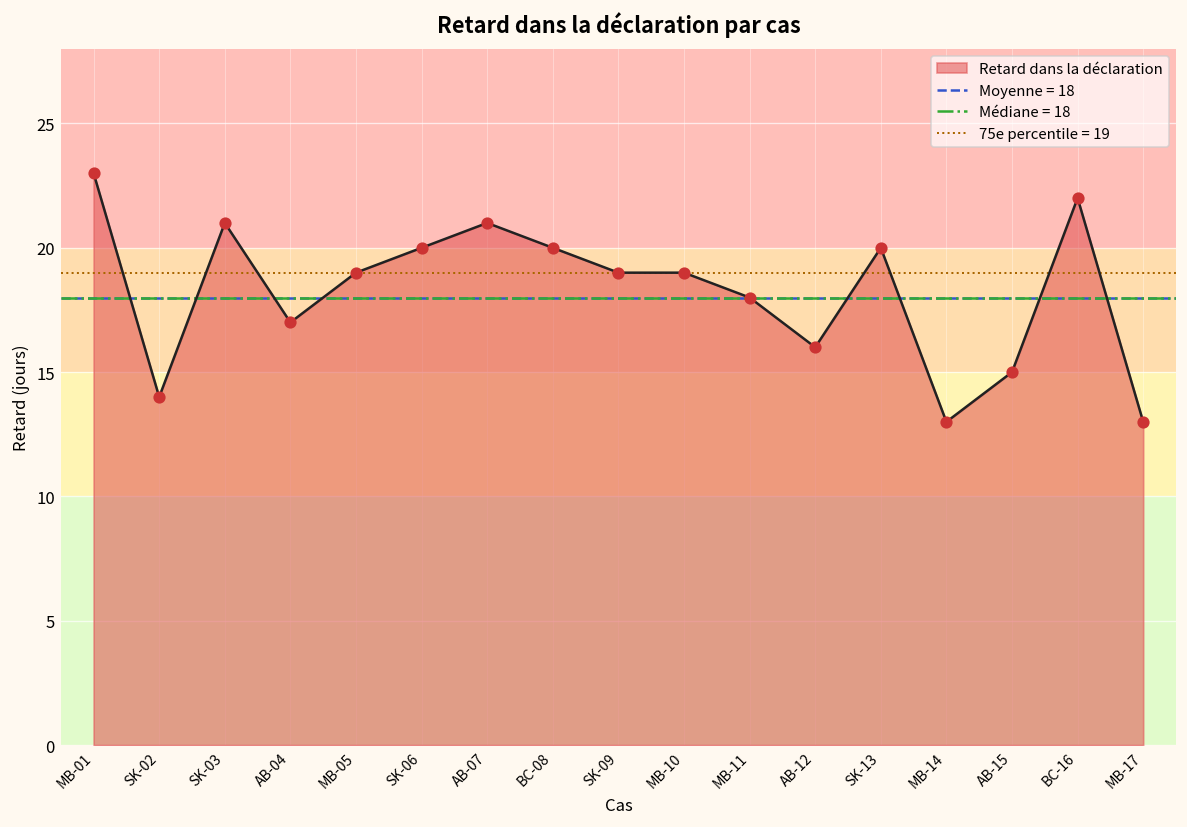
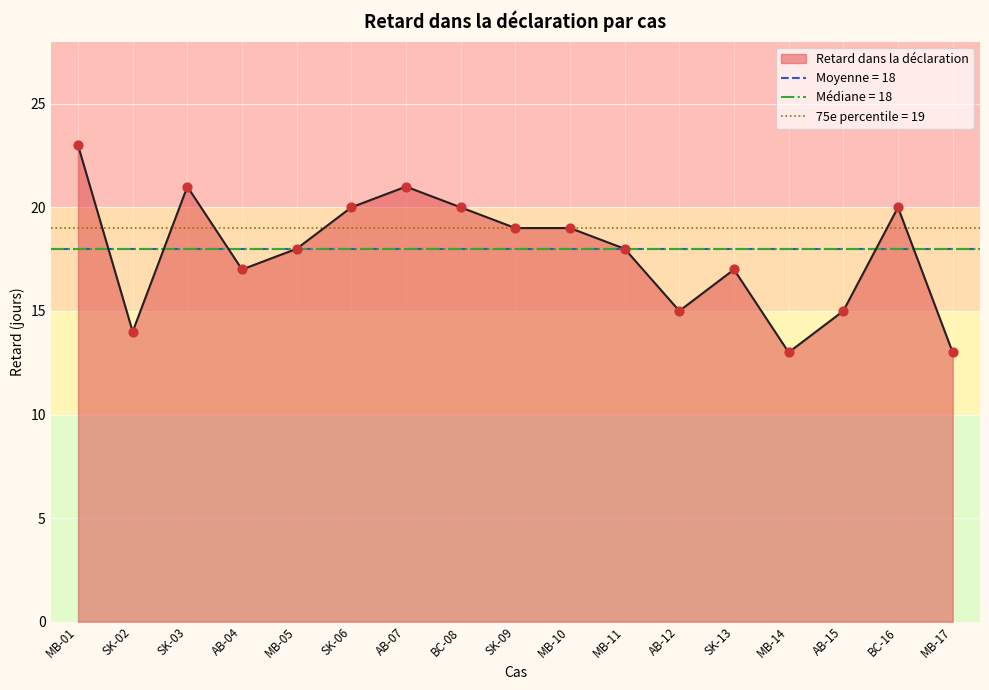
MB-05: 19 -> 18
AB-12: 16 -> 15
SK-13: 20 -> 17
BC-16: 22 -> 20
